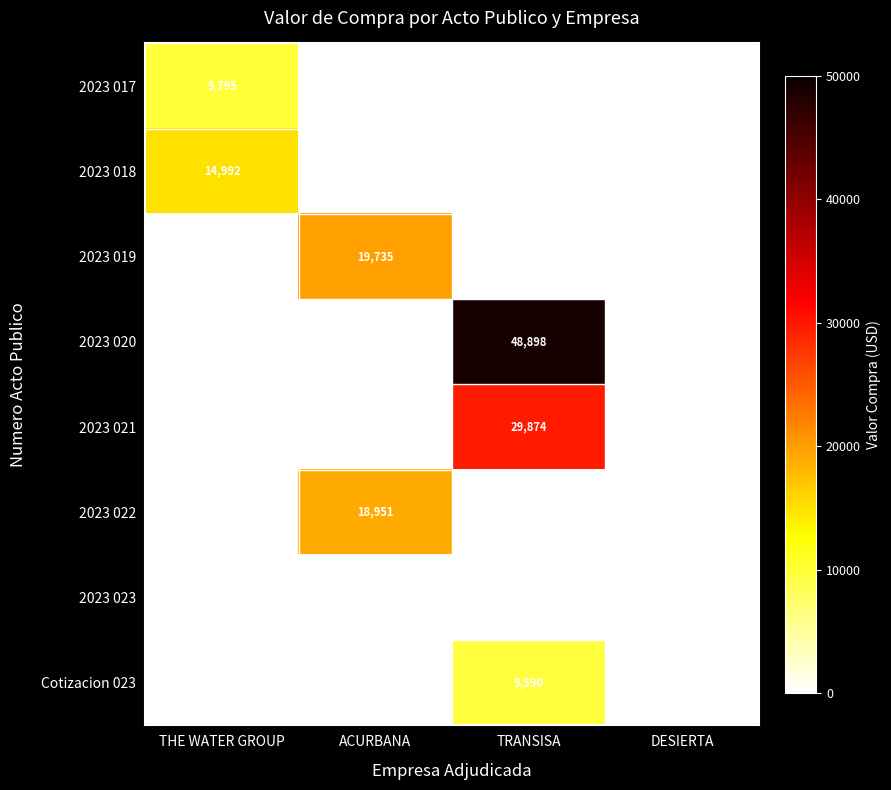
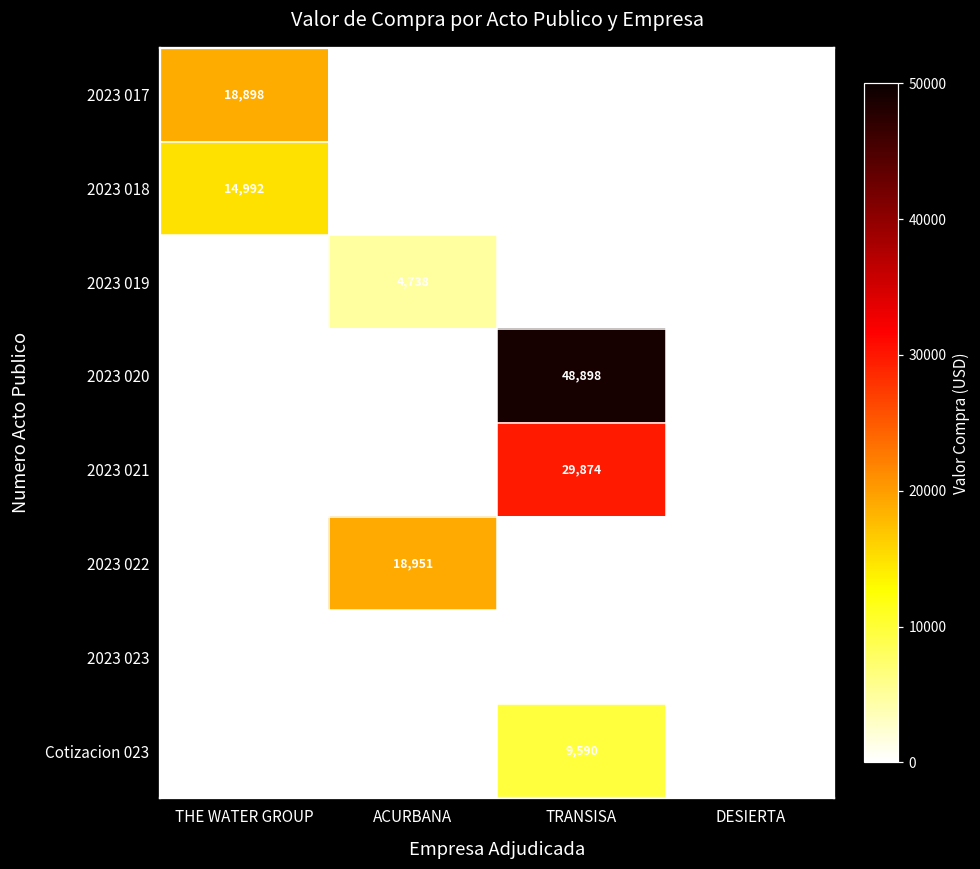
2023 017, THE WATER GROUP: 9,795 -> 18,898
2023 019, ACURBANA: 19,735 -> 4,738
